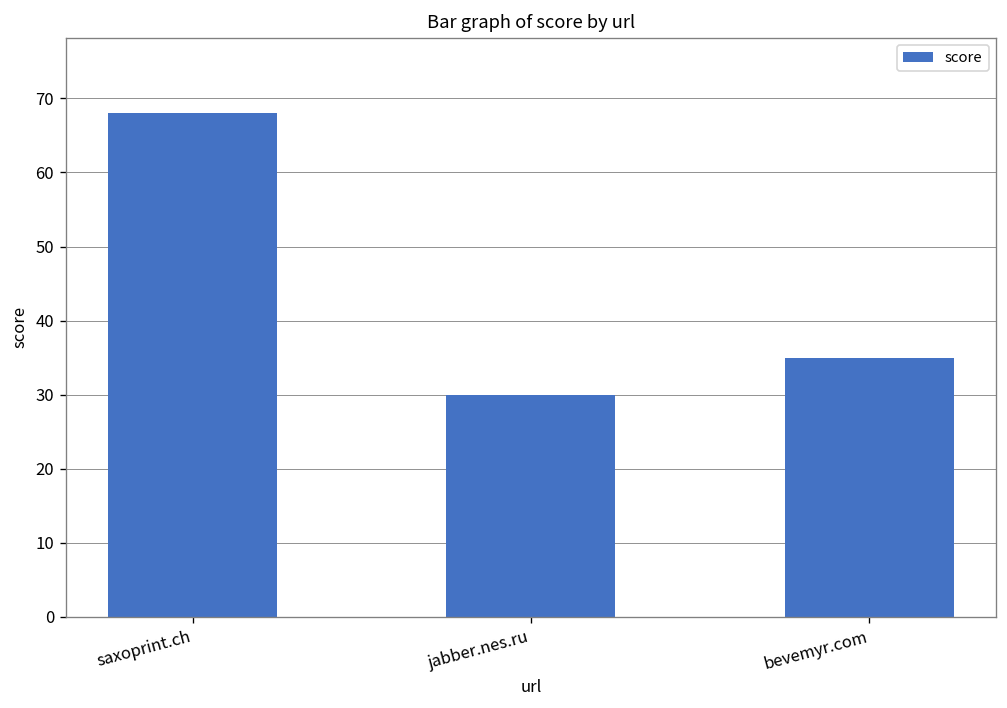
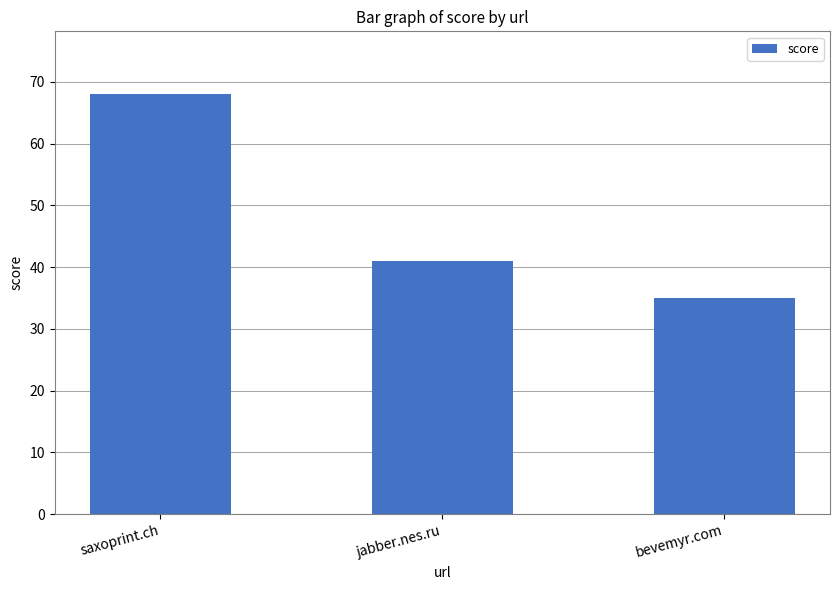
jabber.nes.ru: 30 -> 41
